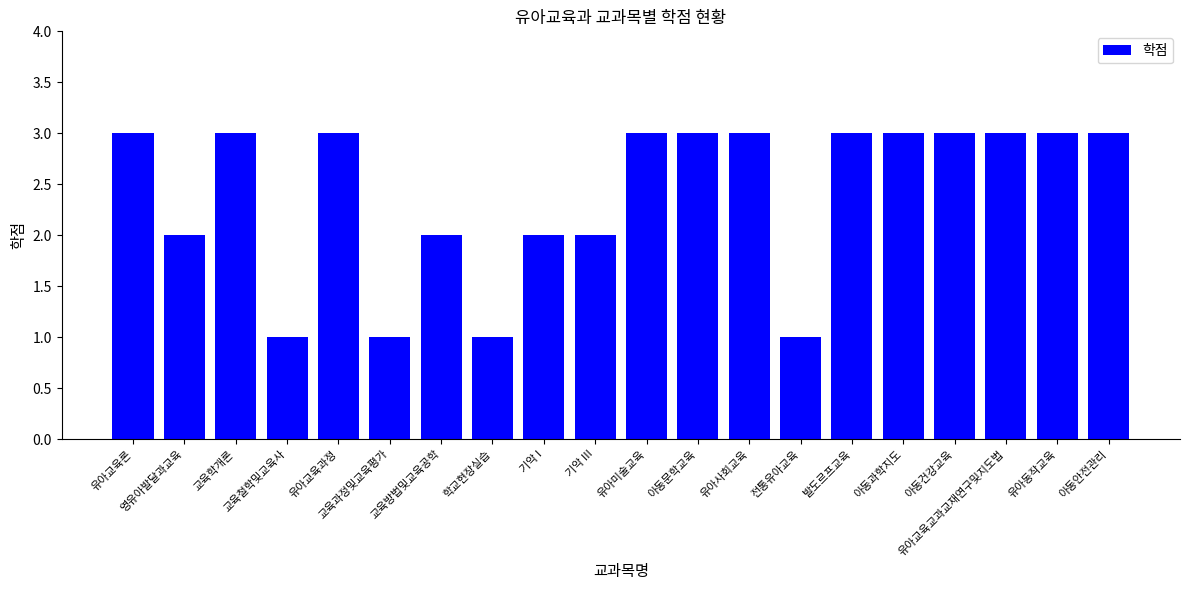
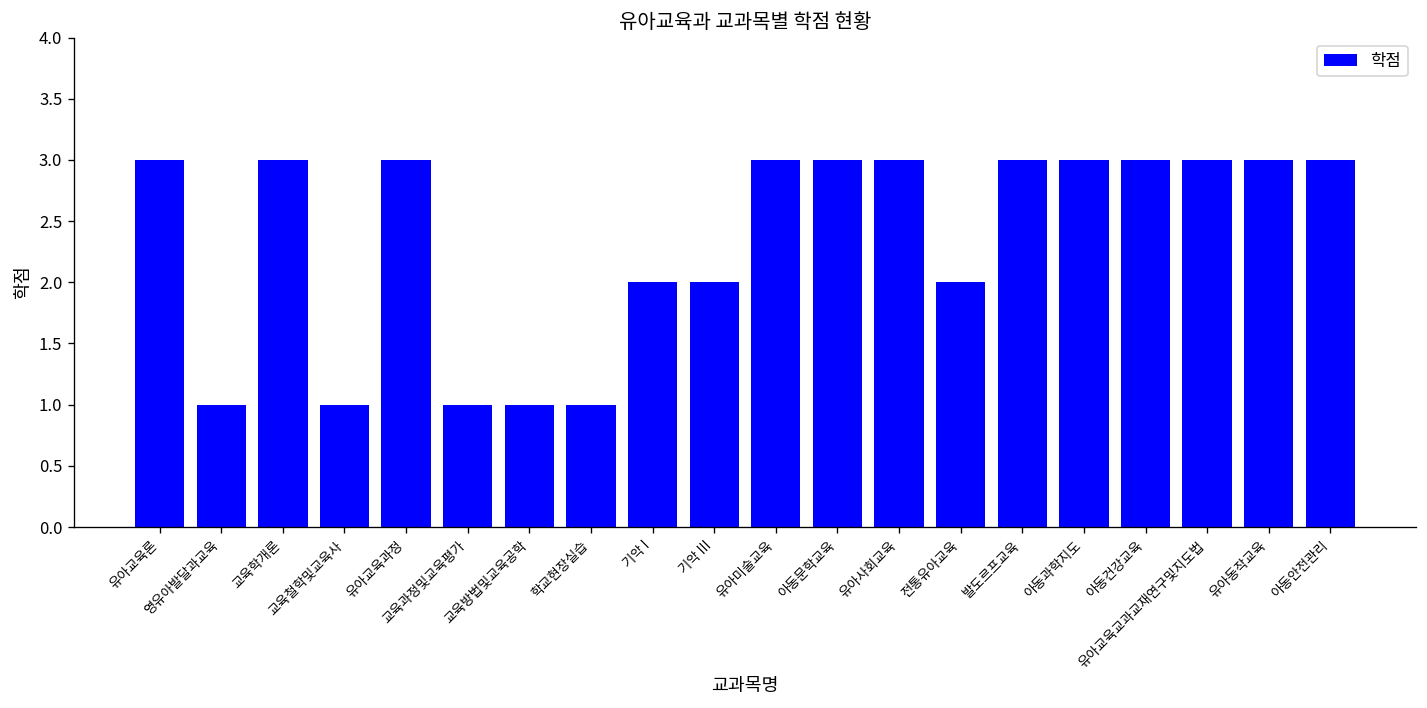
영유아발달과교육: 2 -> 1
교육방법및교육공학: 2 -> 1
전통유아교육: 1 -> 2
